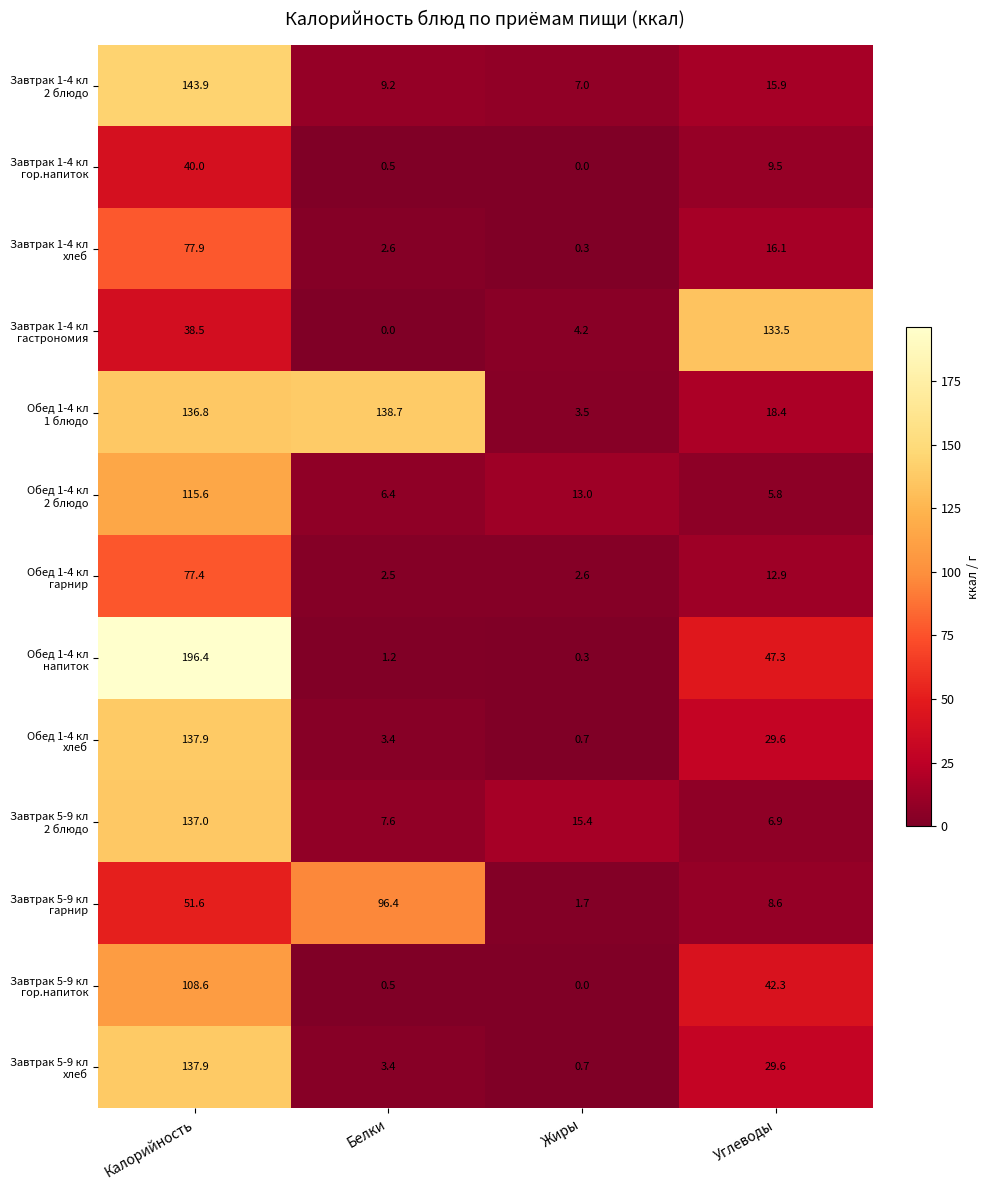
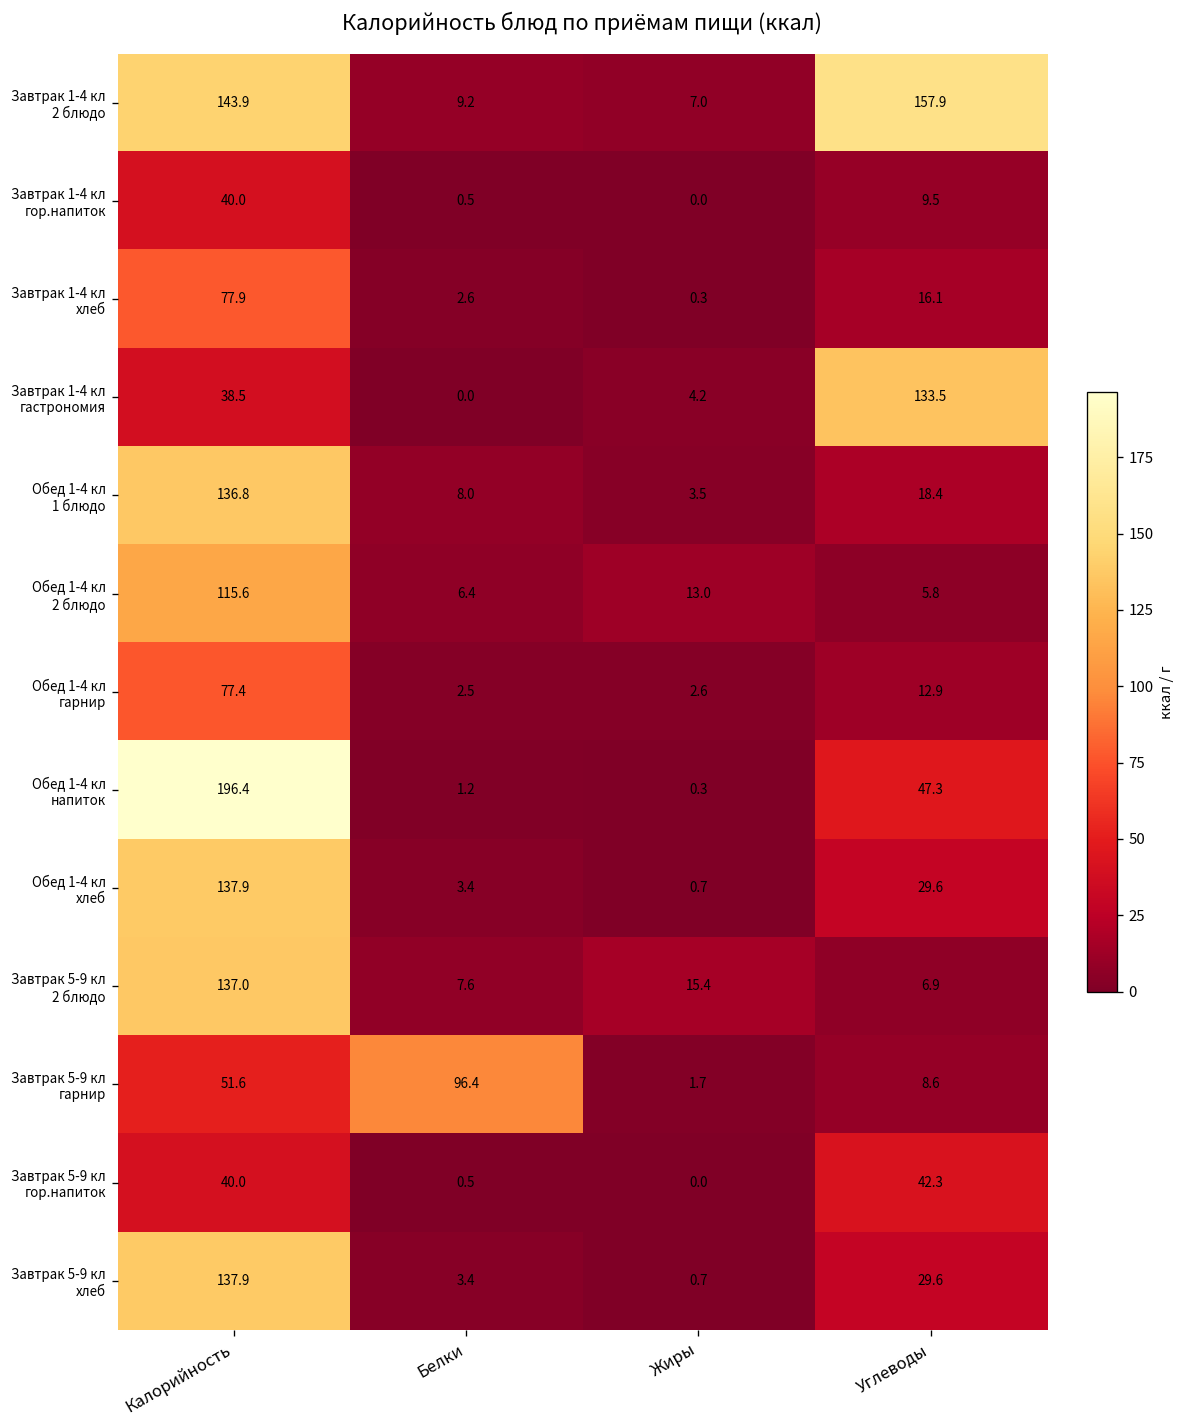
Завтрак 1-4 кл 2 блюдо, Углеводы: 15.9 -> 157.9
Обед 1-4 кл 1 блюдо, Белки: 138.7 -> 8.0
Завтрак 5-9 кл гор.напиток, Калорийность: 108.6 -> 40.0
